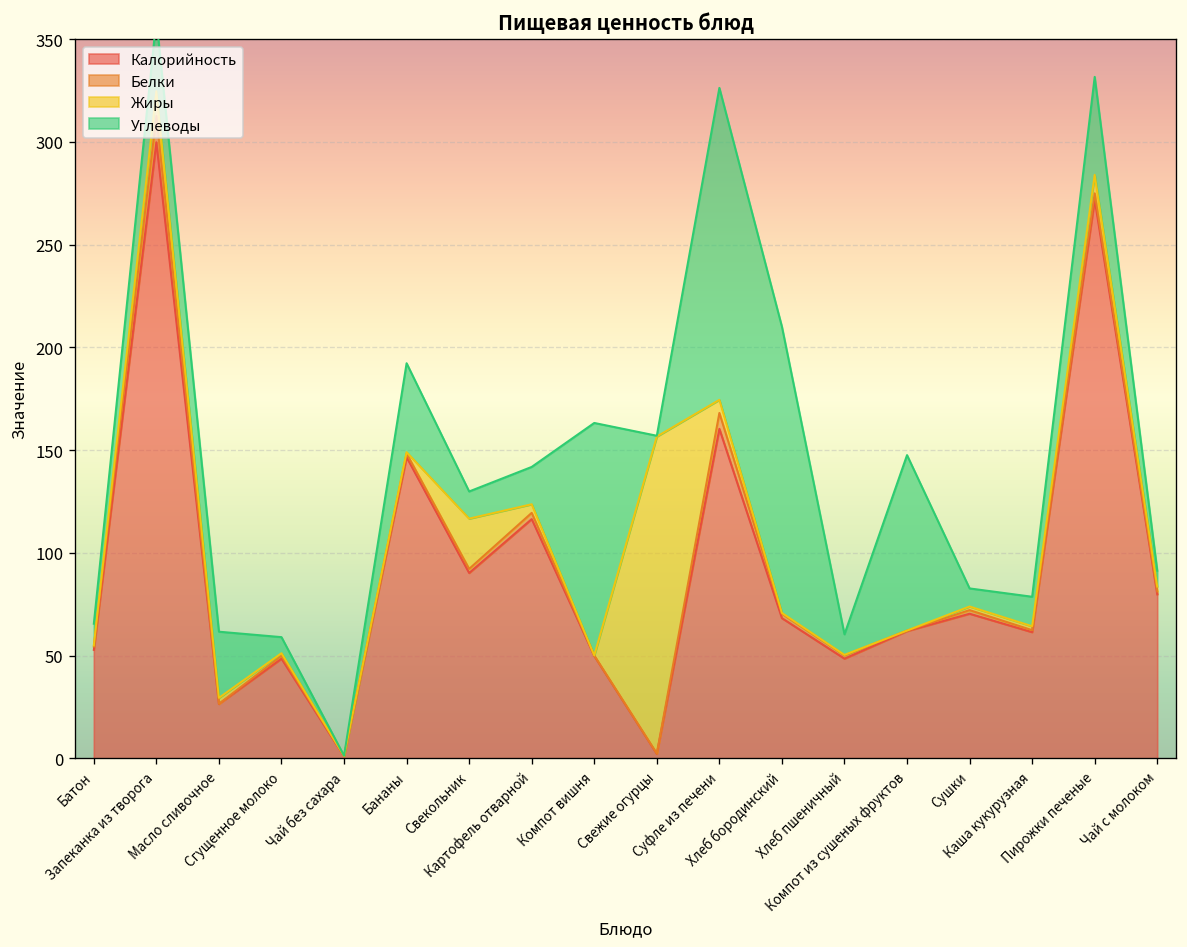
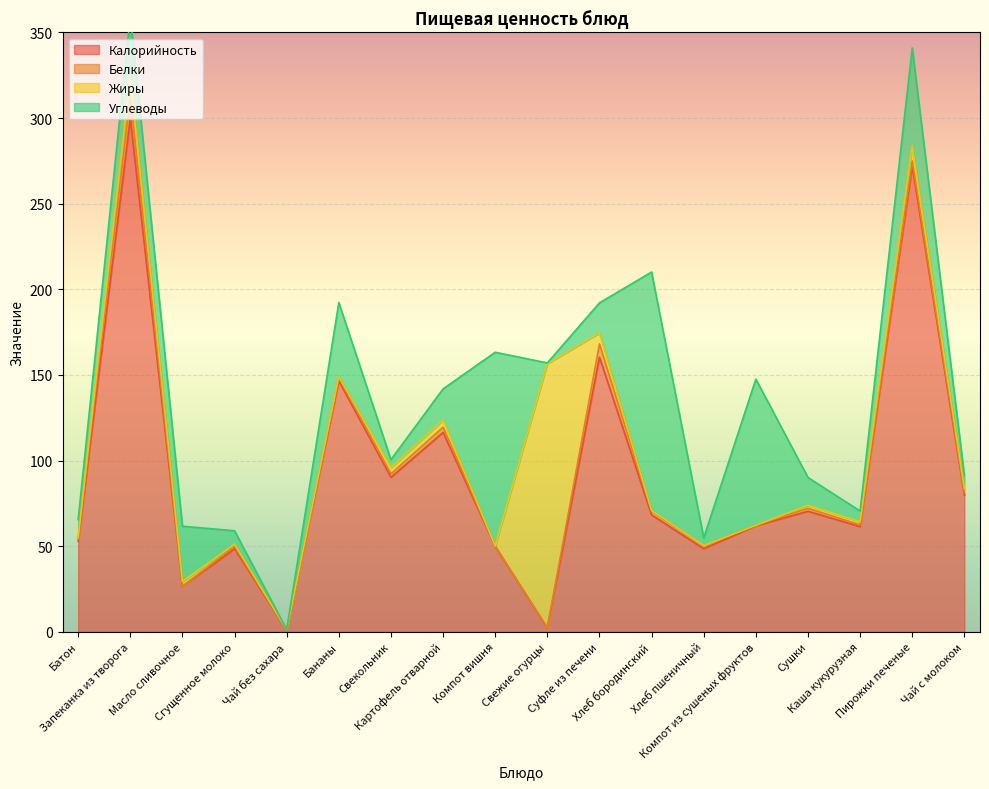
Жиры, Свекольник: 24 -> 4
Углеводы, Свекольник: 13 -> 5
Углеводы, Суфле из печени: 152 -> 18
Углеводы, Хлеб пшеничный: 10 -> 4
Углеводы, Сушки: 9 -> 16
Углеводы, Каша кукурузная: 14 -> 6
Углеводы, Пирожки печеные: 48 -> 57
